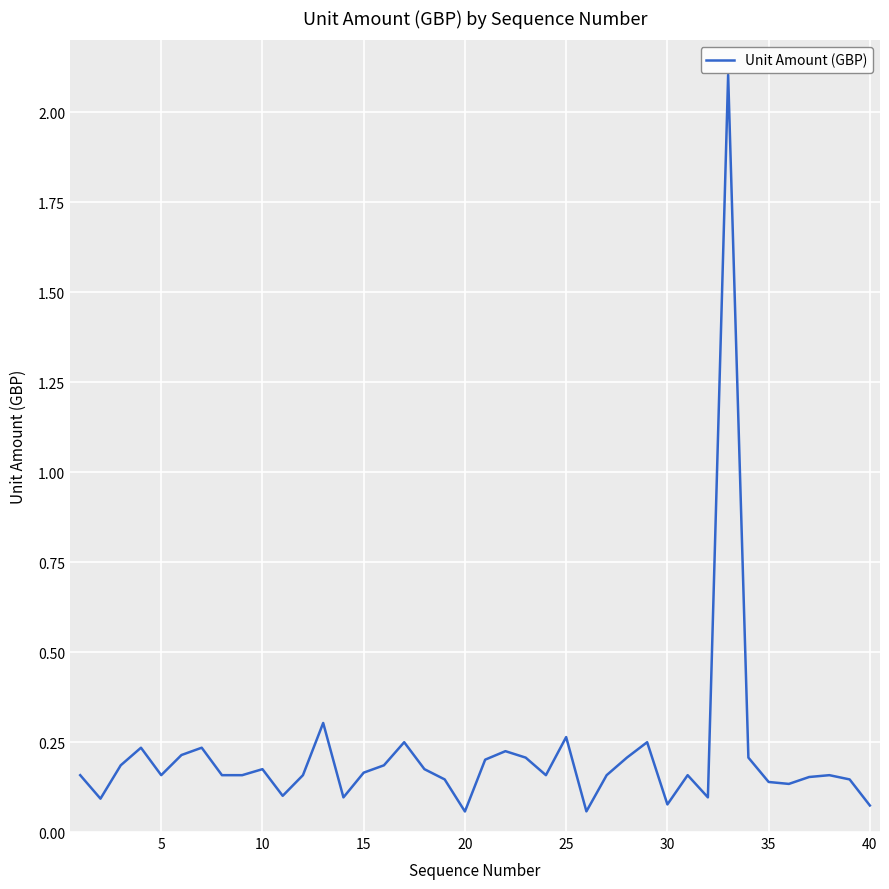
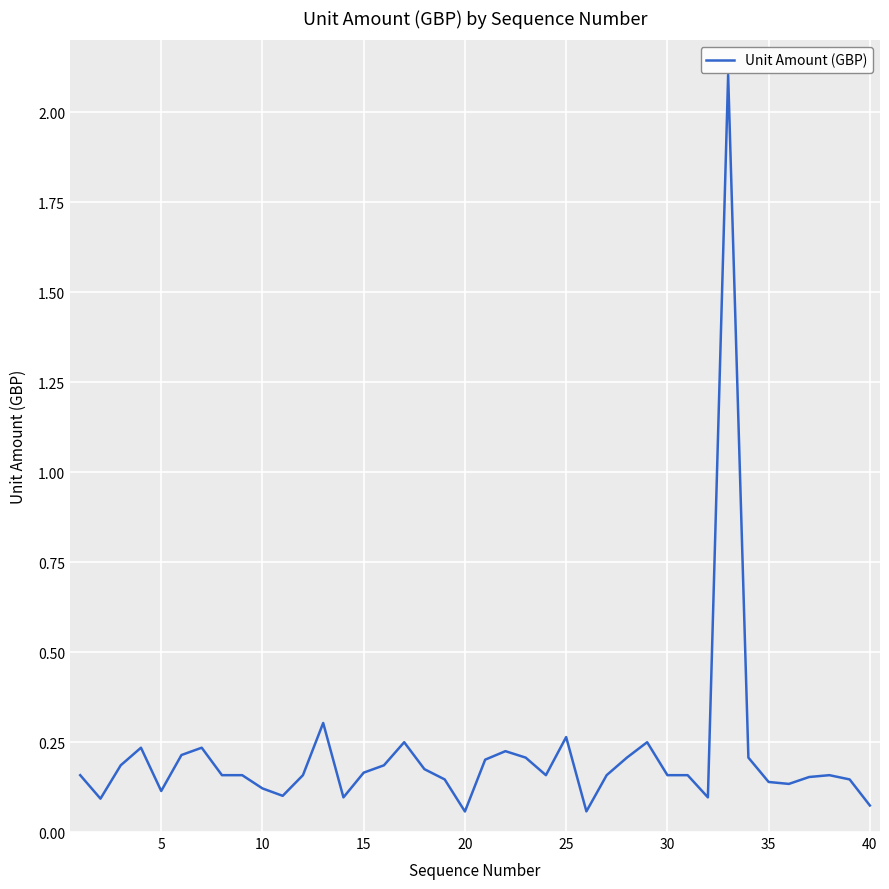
5: 0.16 -> 0.11
10: 0.17 -> 0.12
30: 0.08 -> 0.16
